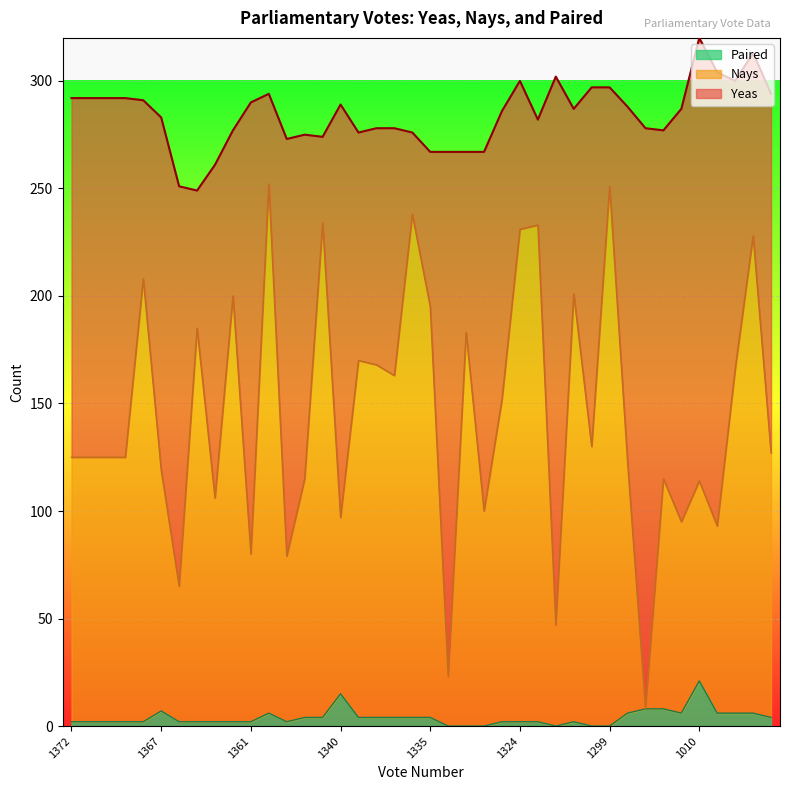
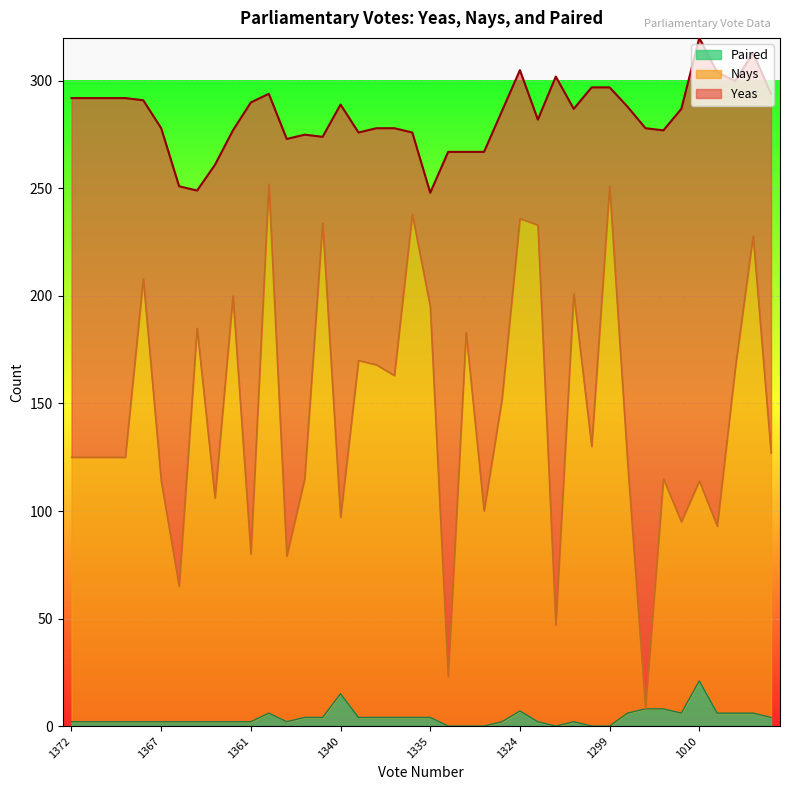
Paired, 1367: 7 -> 2
Yeas, 1335: 72 -> 53
Paired, 1324: 2 -> 7
